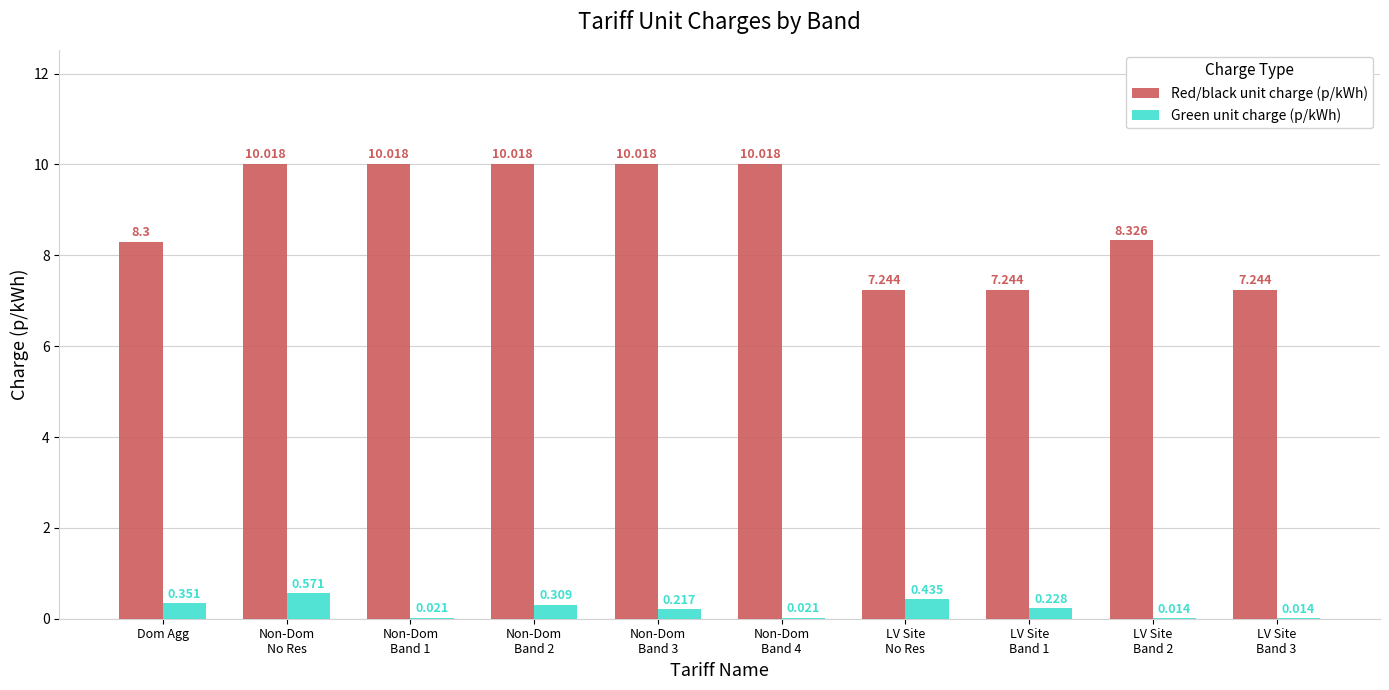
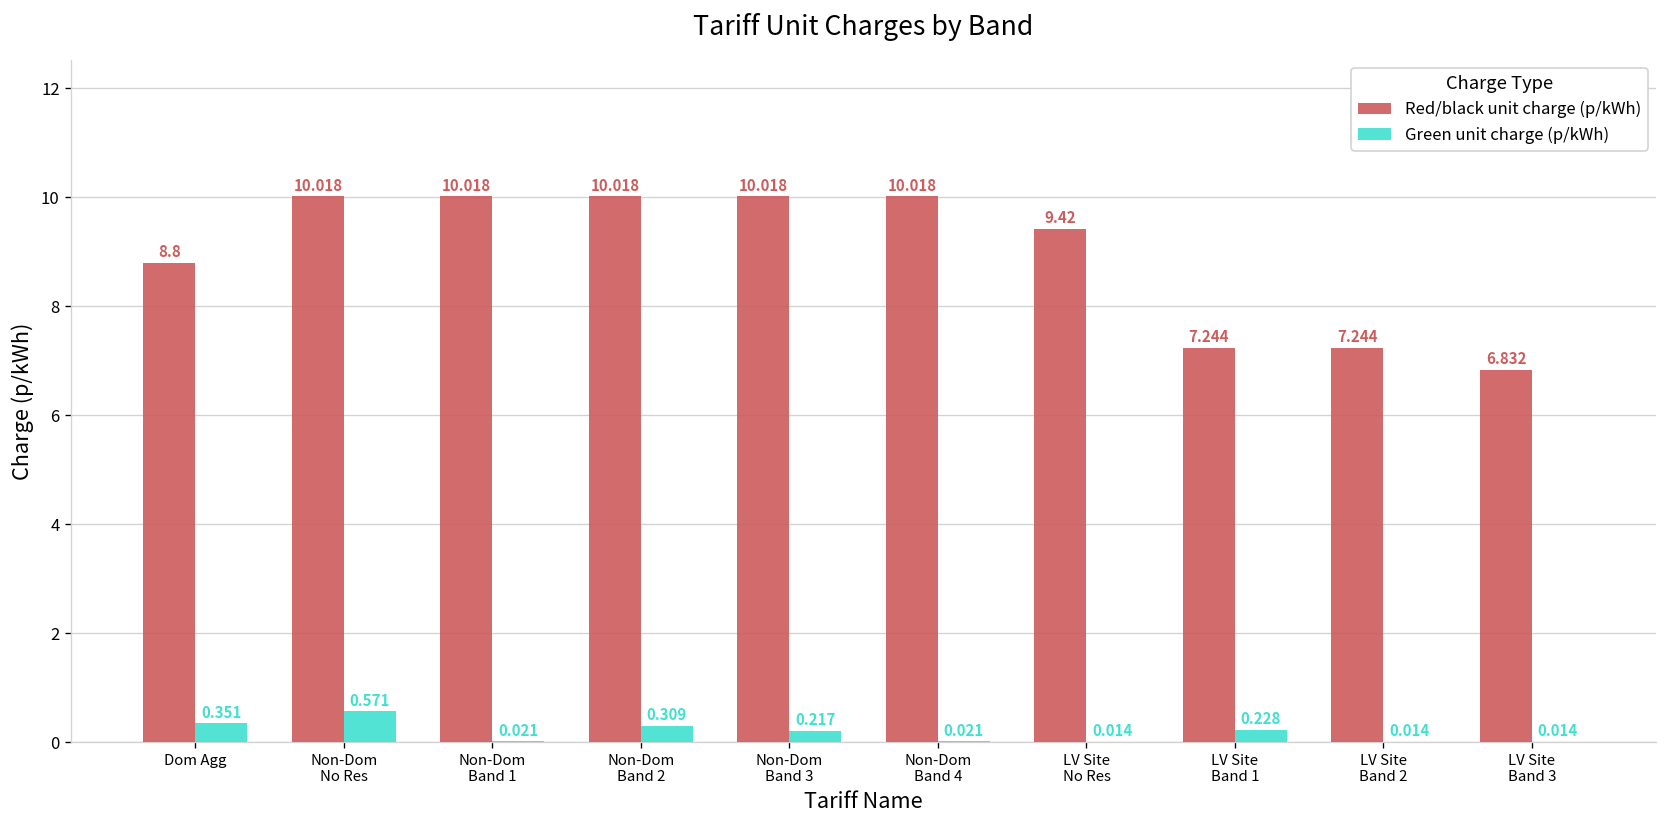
Red/black unit charge (p/kWh), Dom Agg: 8.3 -> 8.8
Red/black unit charge (p/kWh), LV Site No Res: 7.244 -> 9.42
Green unit charge (p/kWh), LV Site No Res: 0.435 -> 0.014
Red/black unit charge (p/kWh), LV Site Band 2: 8.326 -> 7.244
Red/black unit charge (p/kWh), LV Site Band 3: 7.244 -> 6.832
